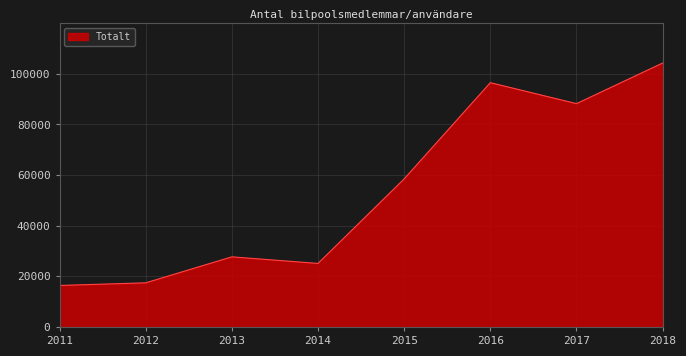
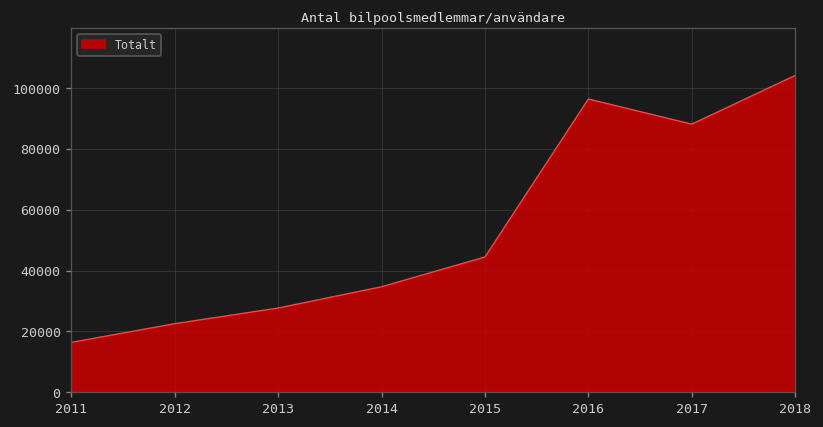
2012: 17000 -> 23000
2014: 25000 -> 35000
2015: 58000 -> 45000
